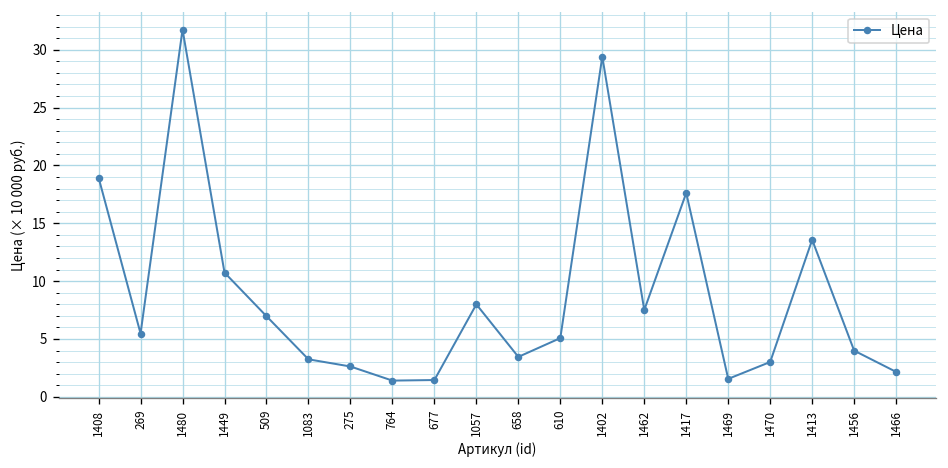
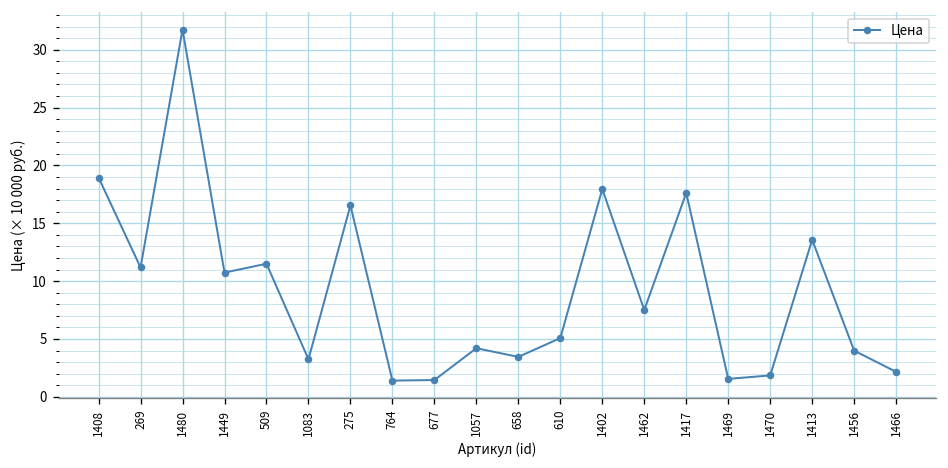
269: 5 -> 11
509: 7 -> 12
275: 3 -> 17
1057: 8 -> 4
1402: 29 -> 18
1470: 3 -> 2
